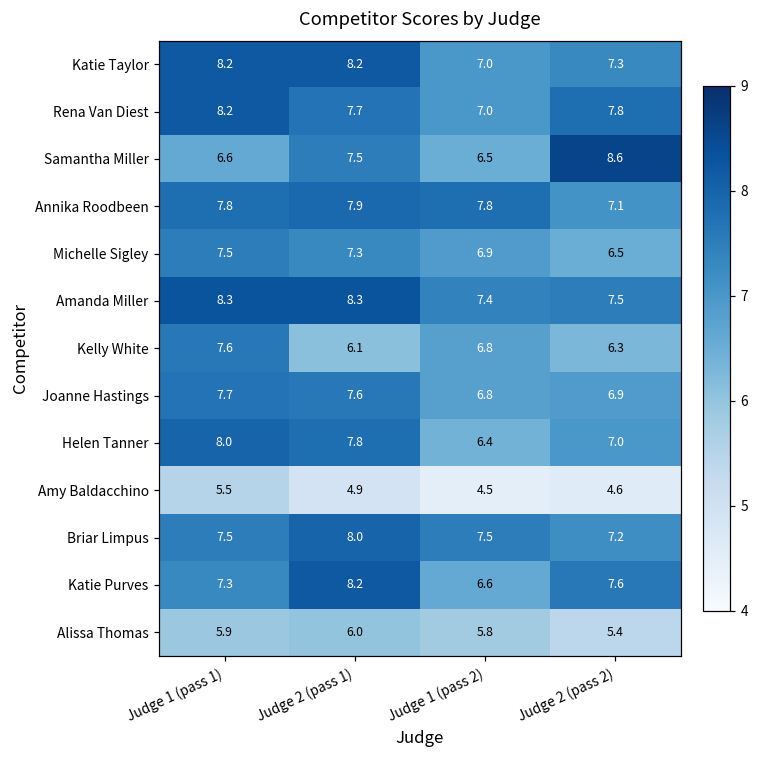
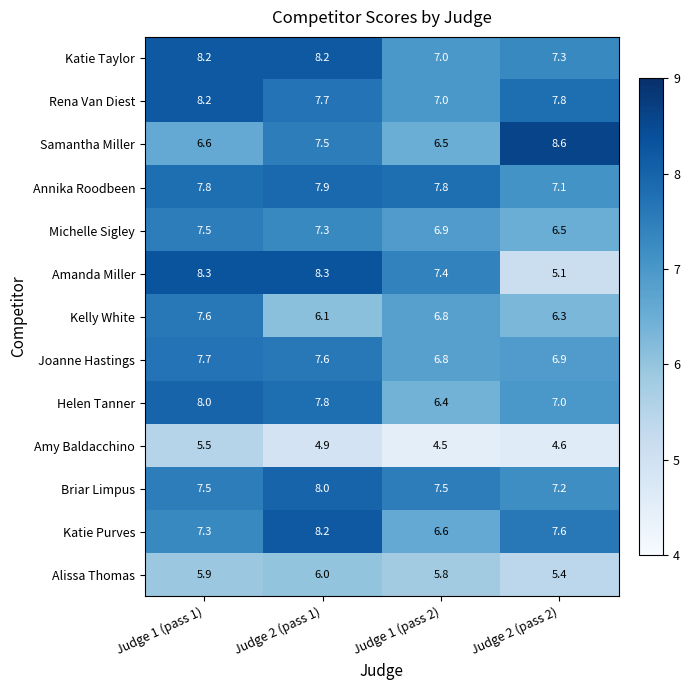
Amanda Miller, Judge 2 (pass 2): 7.5 -> 5.1
